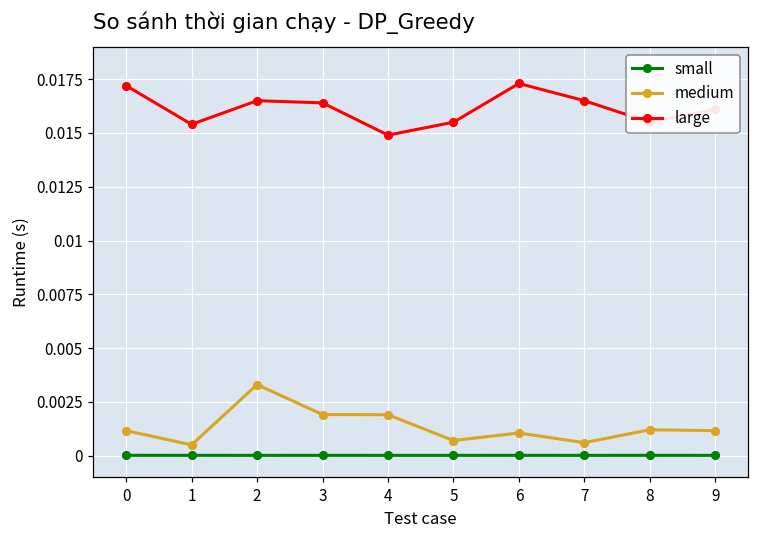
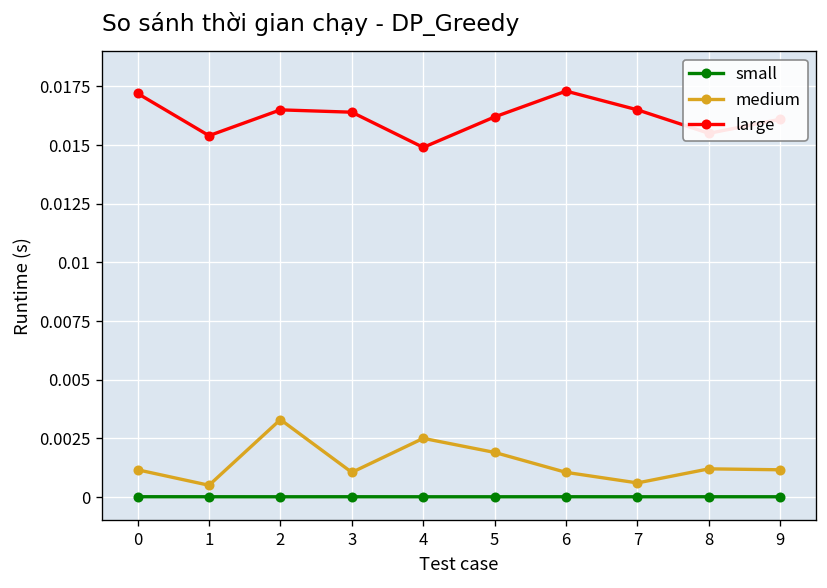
medium, 3: 0.0019 -> 0.0011
medium, 4: 0.0019 -> 0.0025
medium, 5: 0.0007 -> 0.0019
large, 5: 0.0155 -> 0.0162
